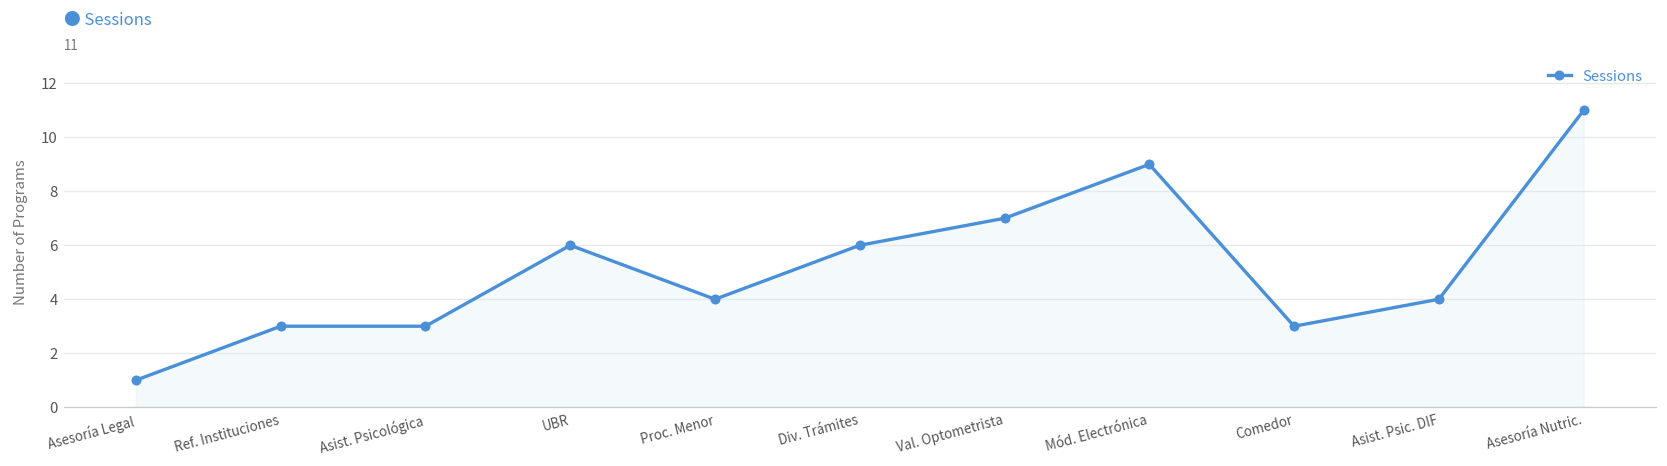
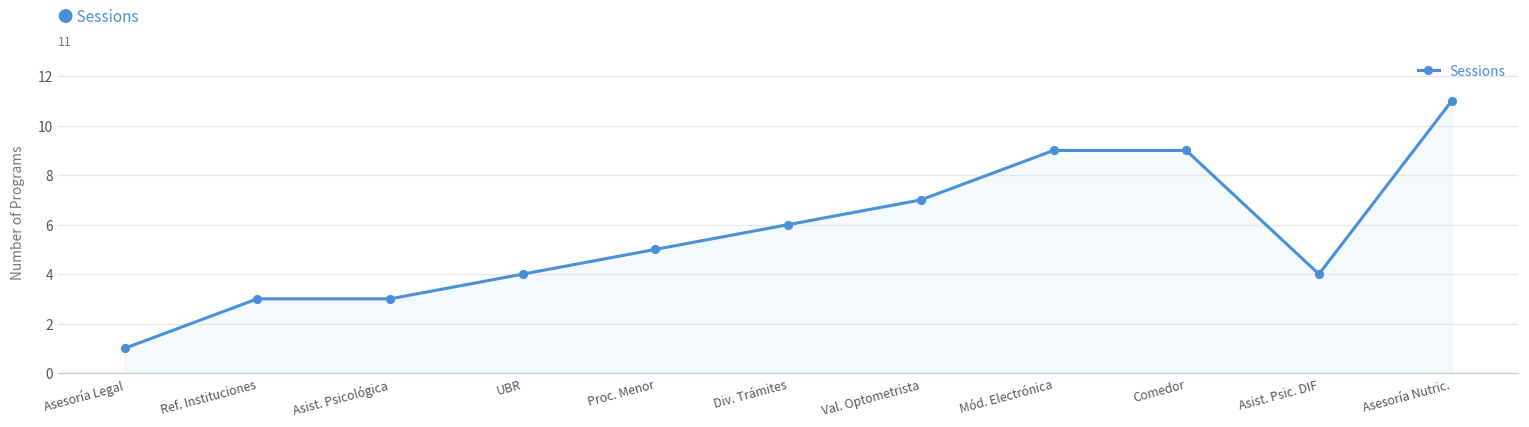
UBR: 6 -> 4
Proc. Menor: 4 -> 5
Comedor: 3 -> 9
